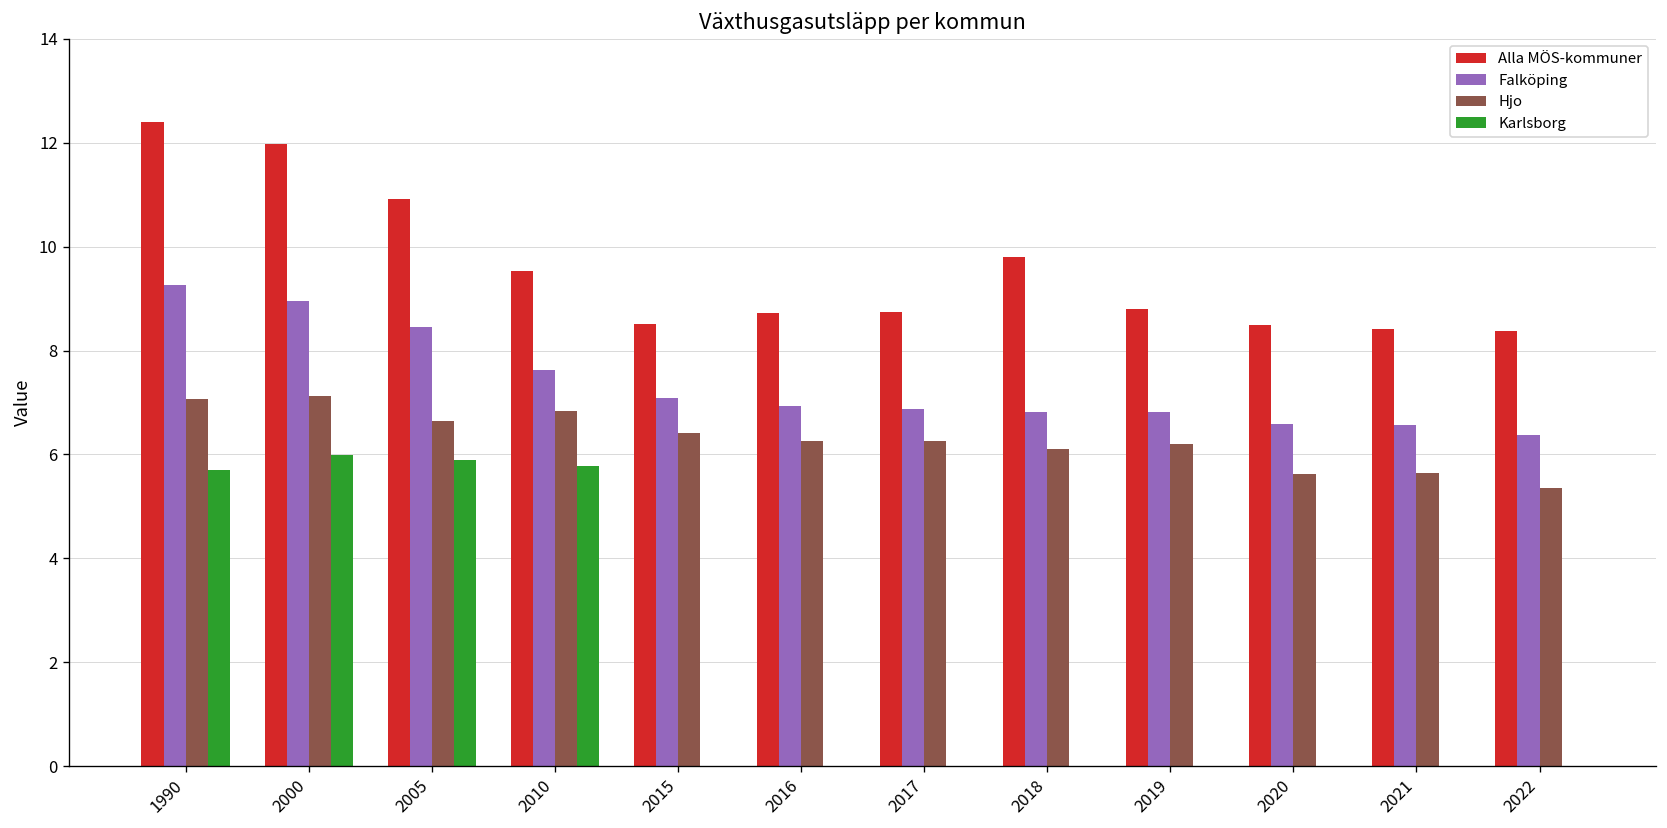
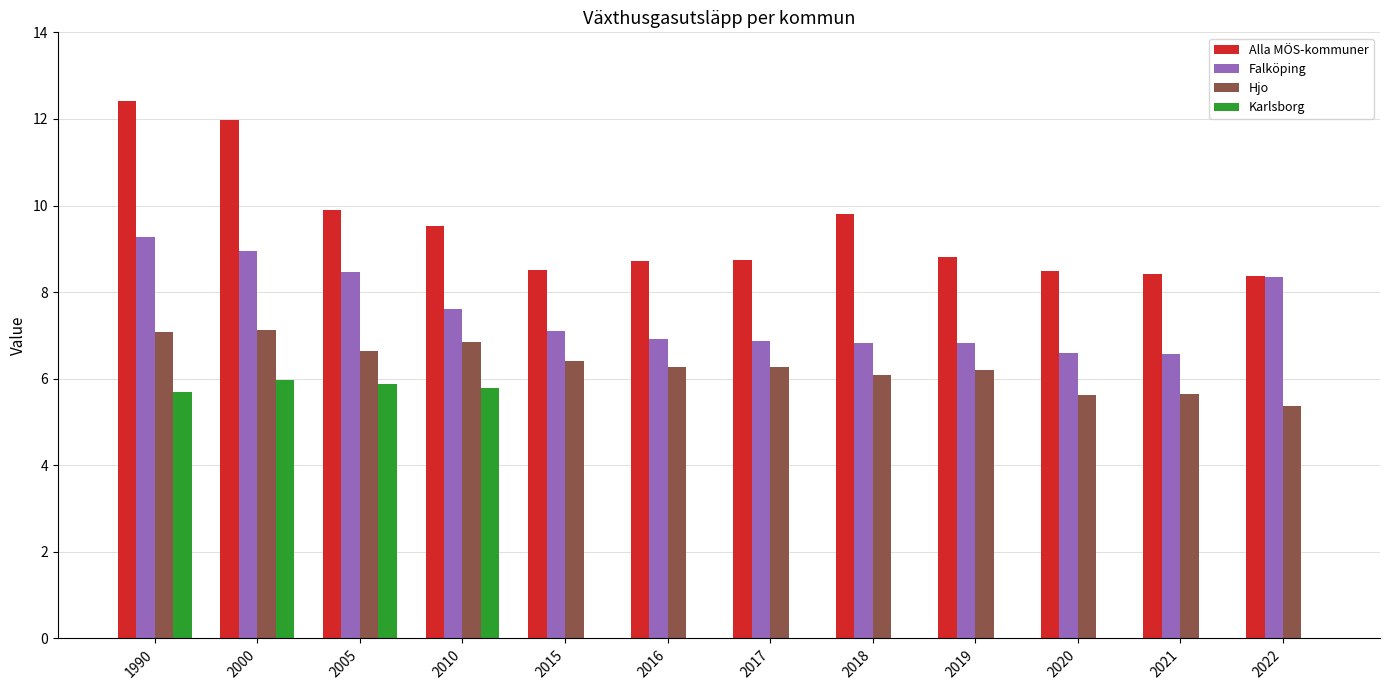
Alla MÖS-kommuner, 2005: 10.9 -> 9.9
Falköping, 2022: 6.4 -> 8.4
